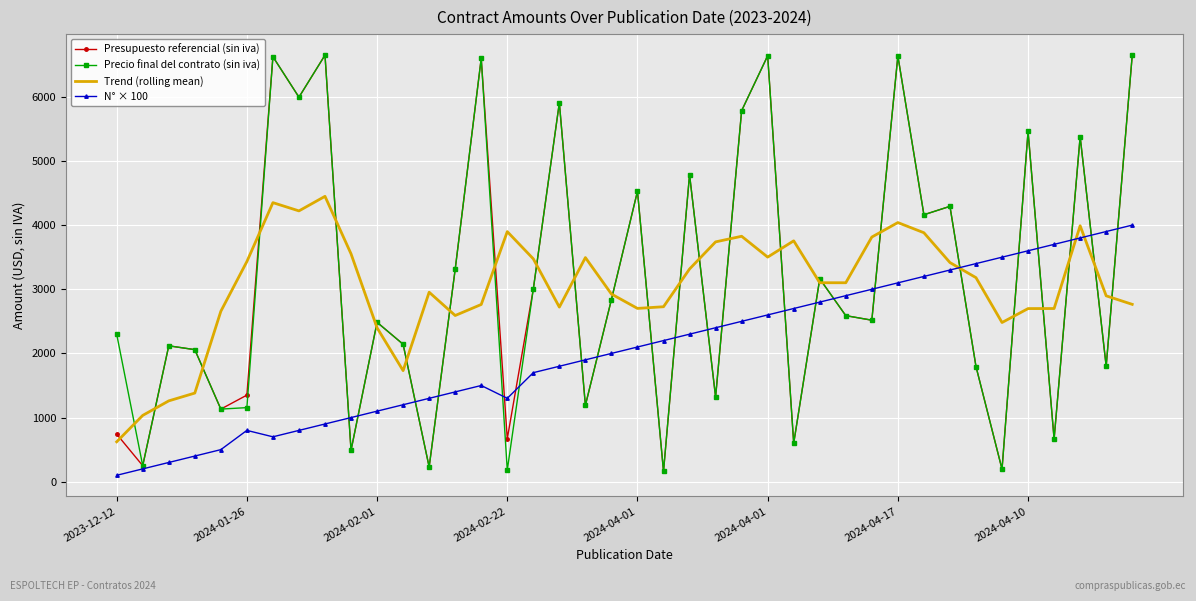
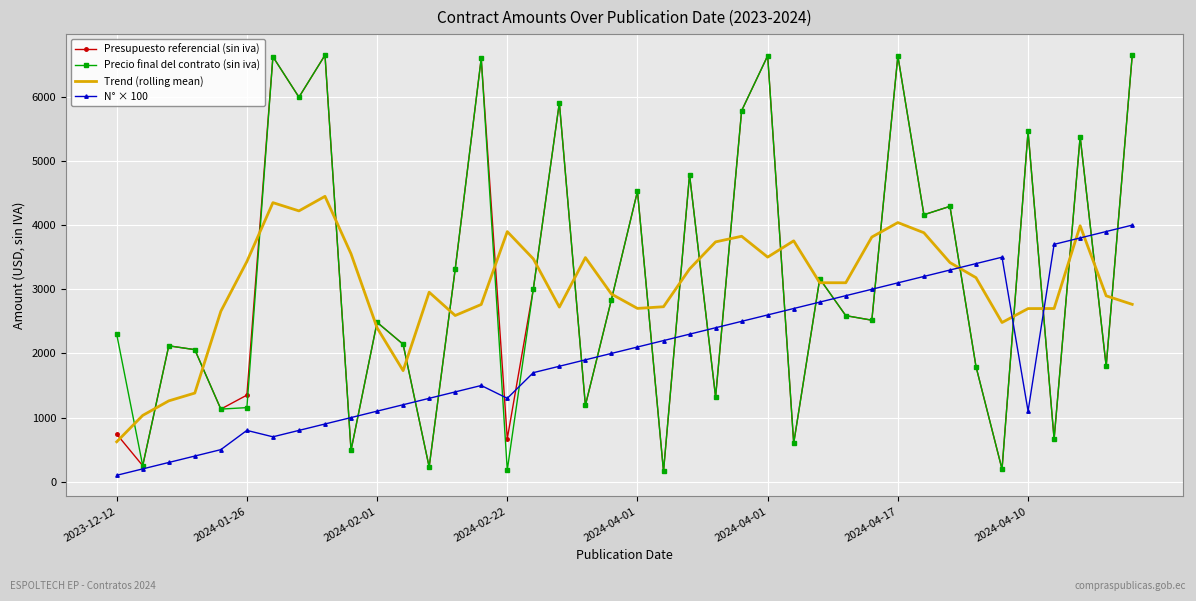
N° × 100, 2024-04-10: 3600 -> 1100
